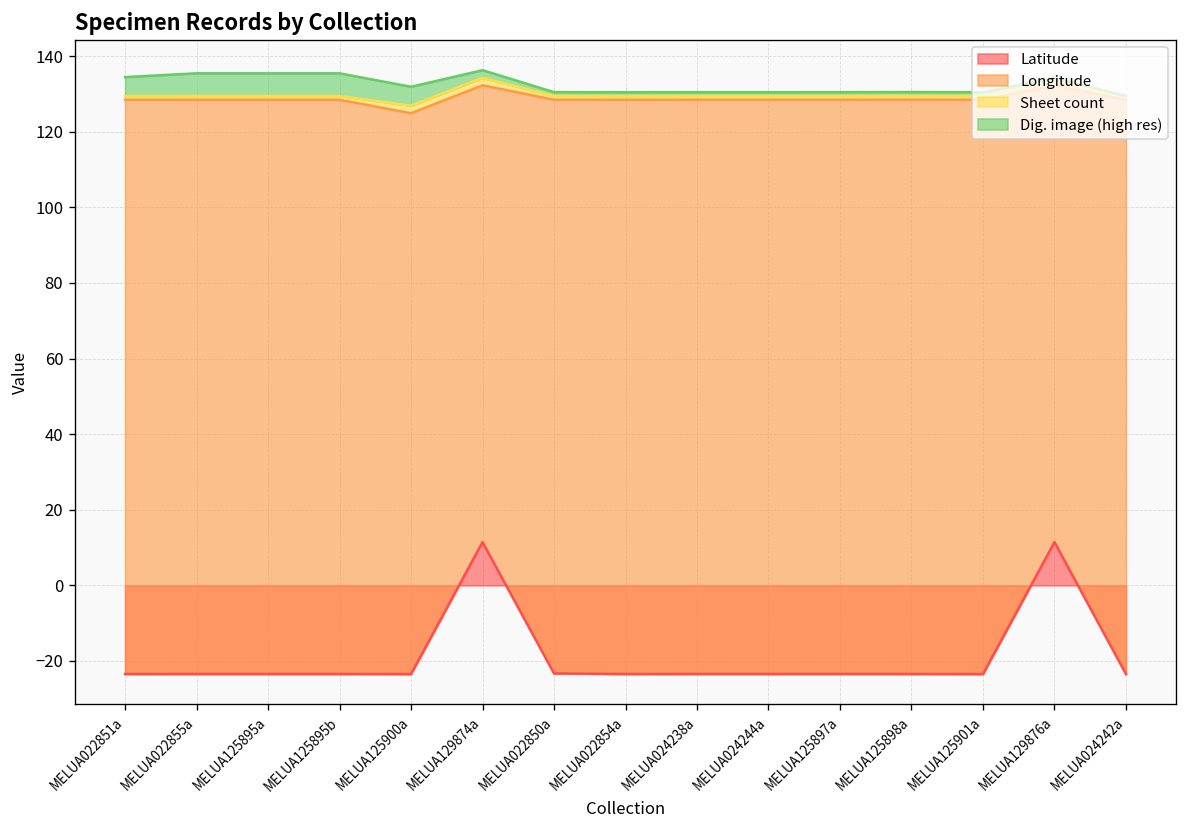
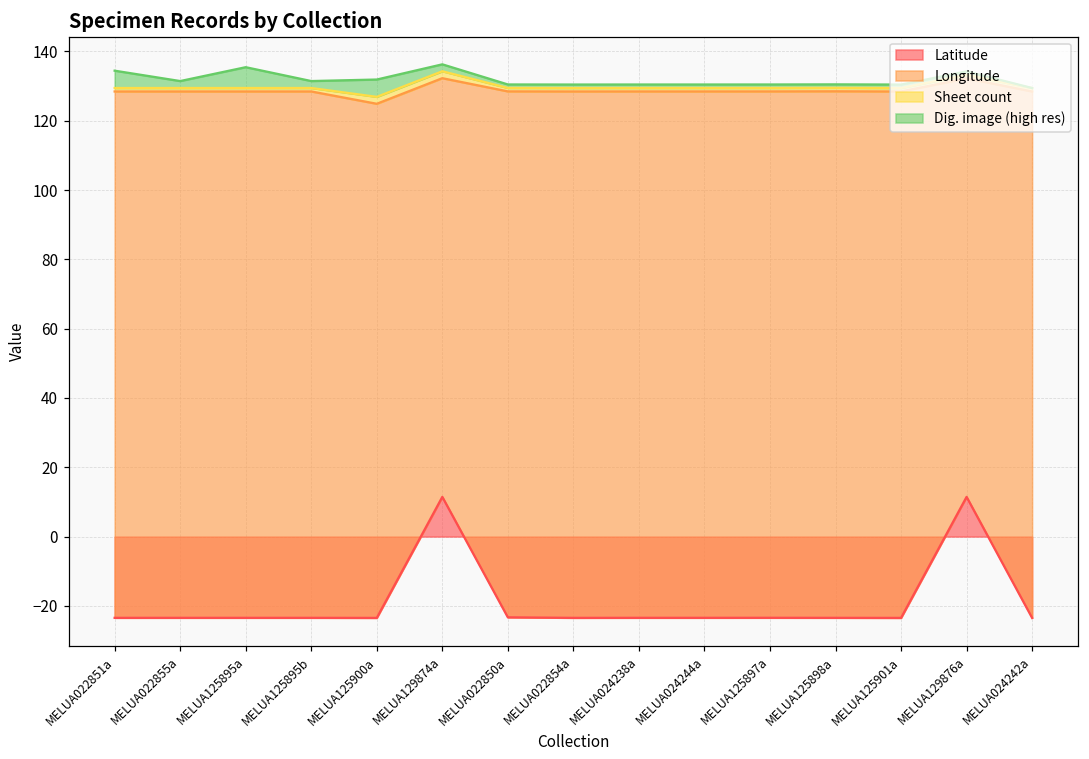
Dig. image (high res), MELUA022855a: 6 -> 2
Dig. image (high res), MELUA125895b: 6 -> 2
